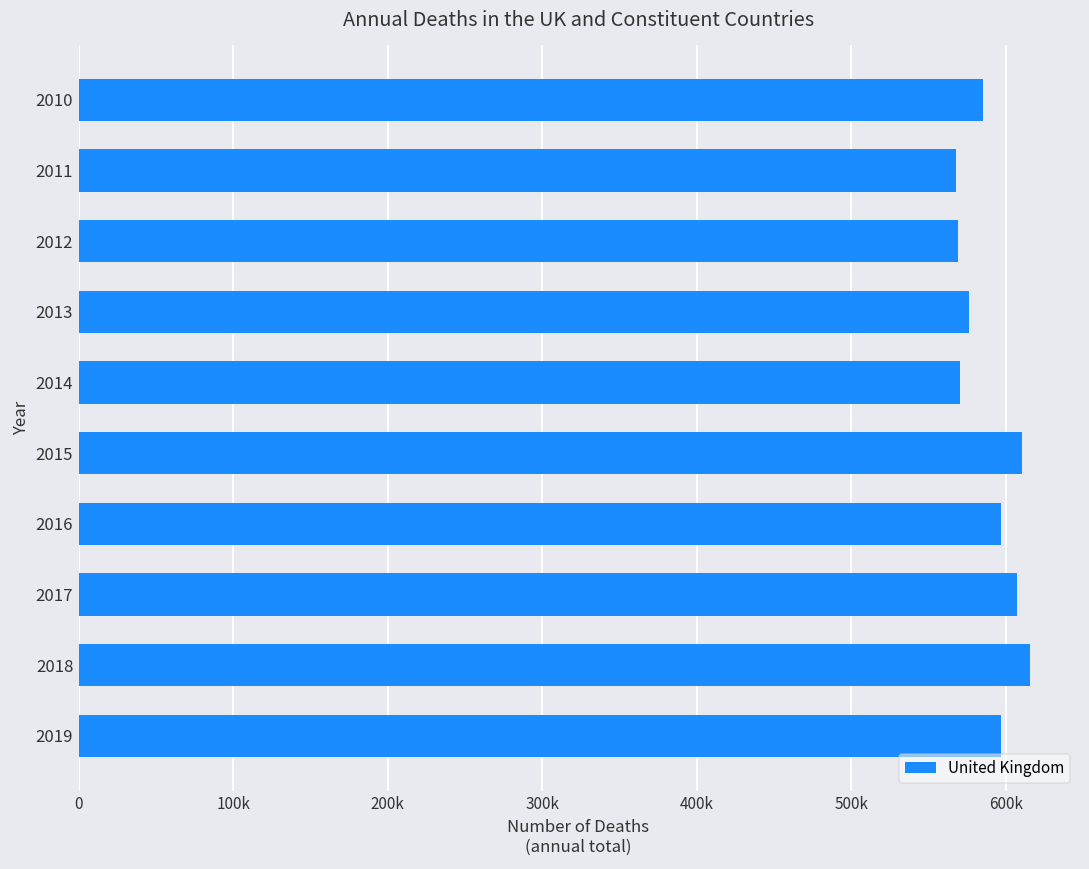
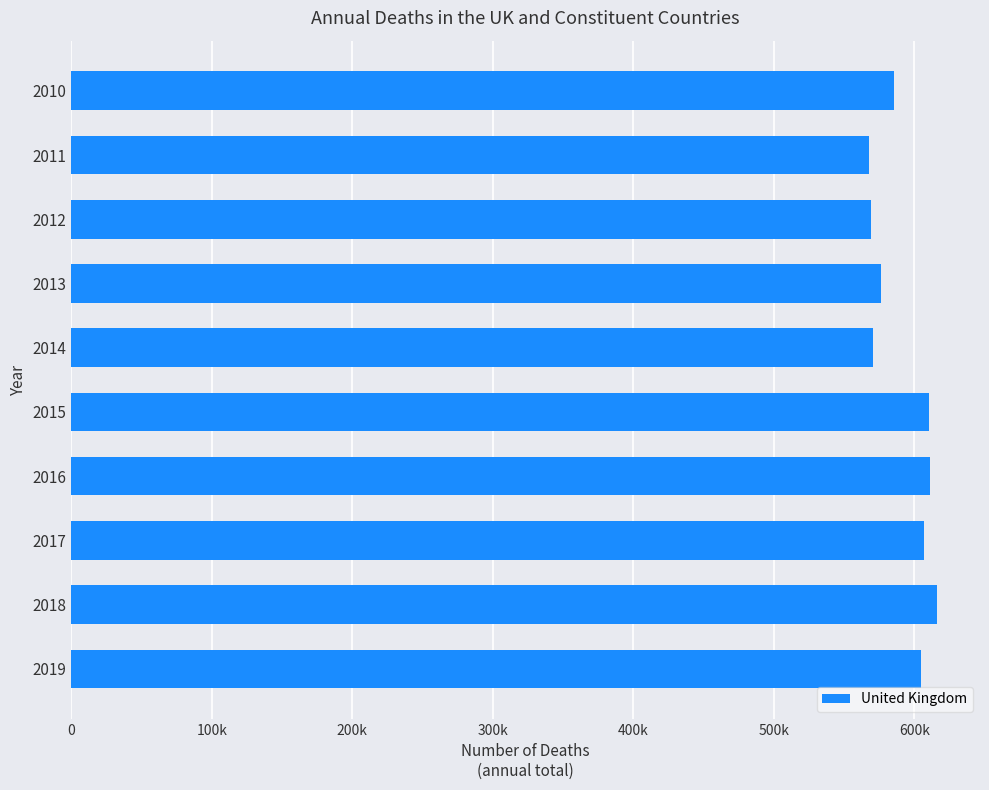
2016: 597000 -> 611000
2019: 597000 -> 605000
